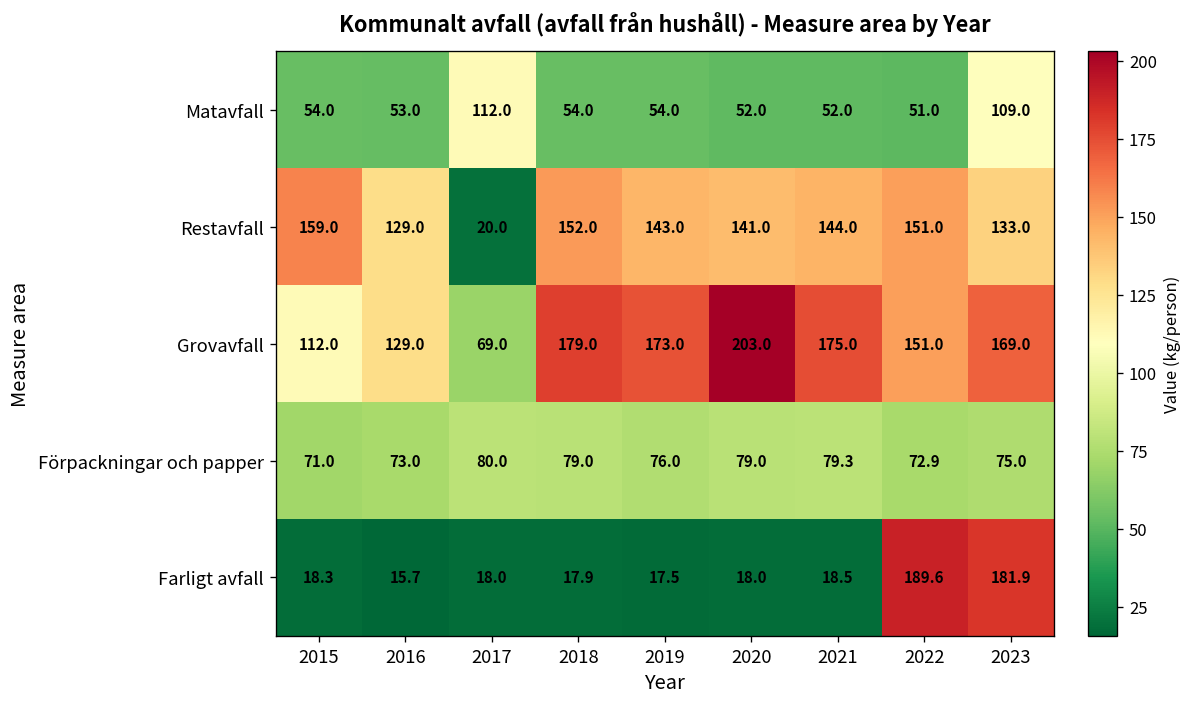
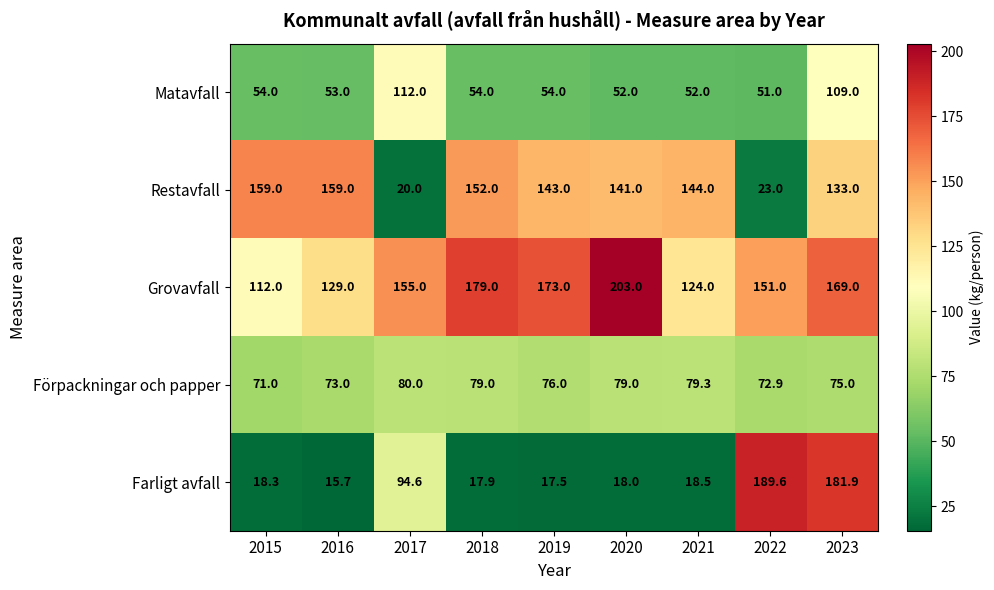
Restavfall, 2016: 129.0 -> 159.0
Restavfall, 2022: 151.0 -> 23.0
Grovavfall, 2017: 69.0 -> 155.0
Grovavfall, 2021: 175.0 -> 124.0
Farligt avfall, 2017: 18.0 -> 94.6
